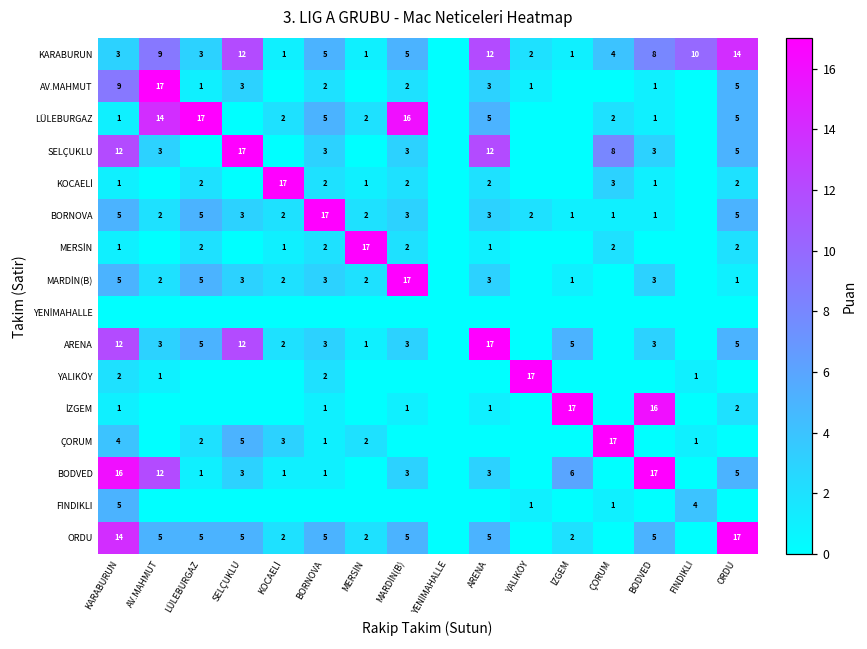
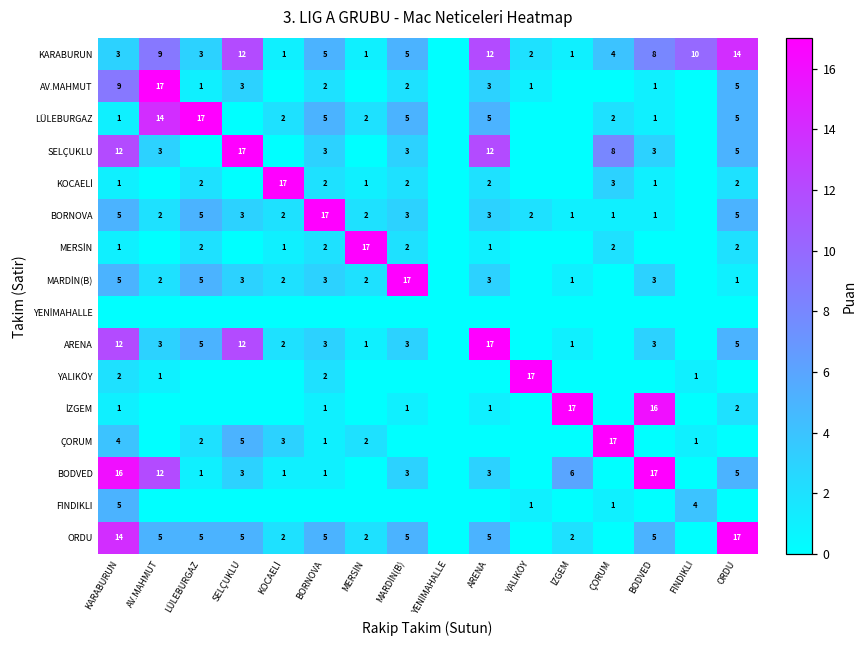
LÜLEBURGAZ, MARDİN(B): 16 -> 5
ARENA, İZGEM: 5 -> 1
